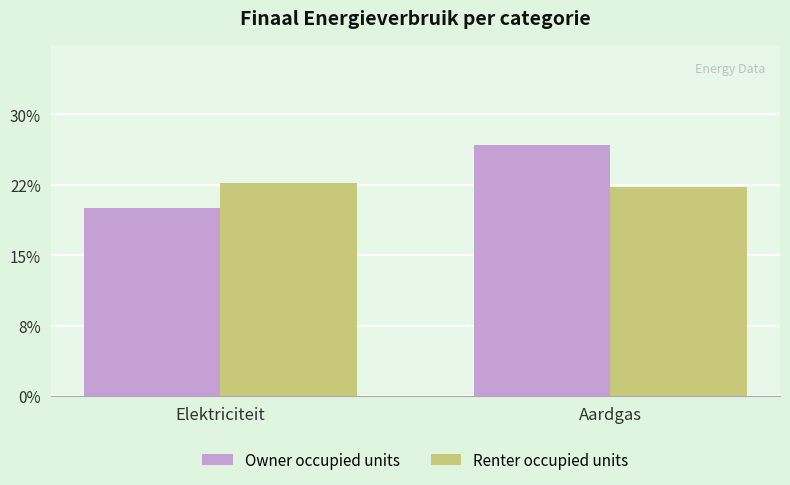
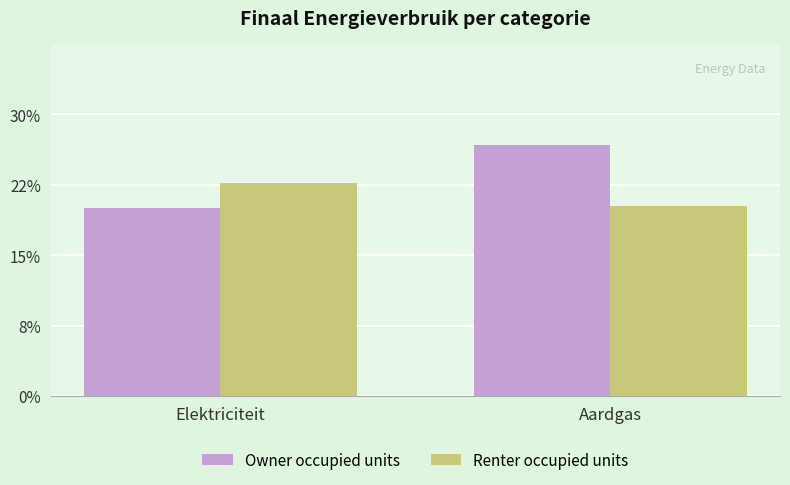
Renter occupied units, Aardgas: 22% -> 20%
